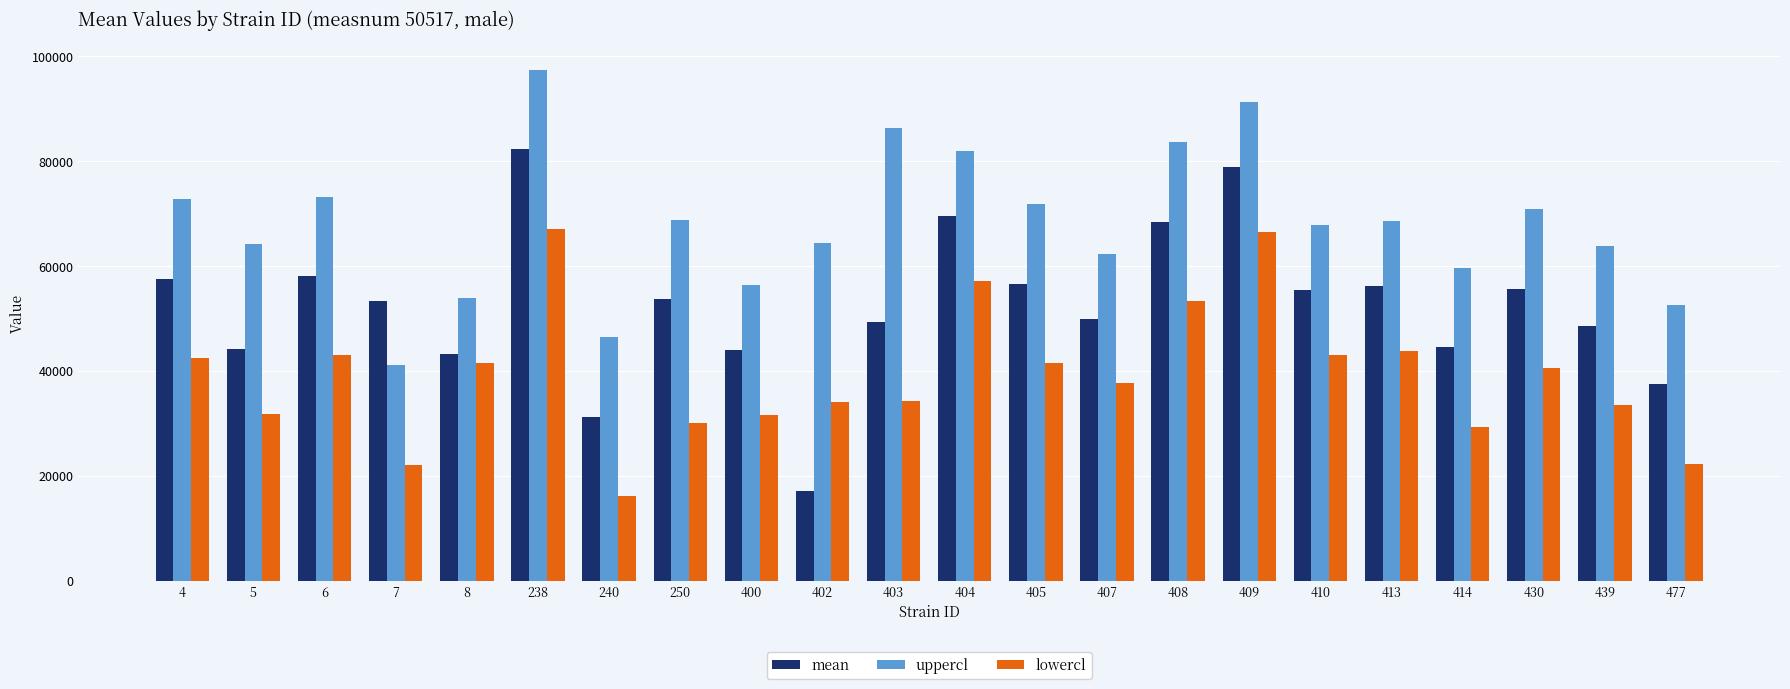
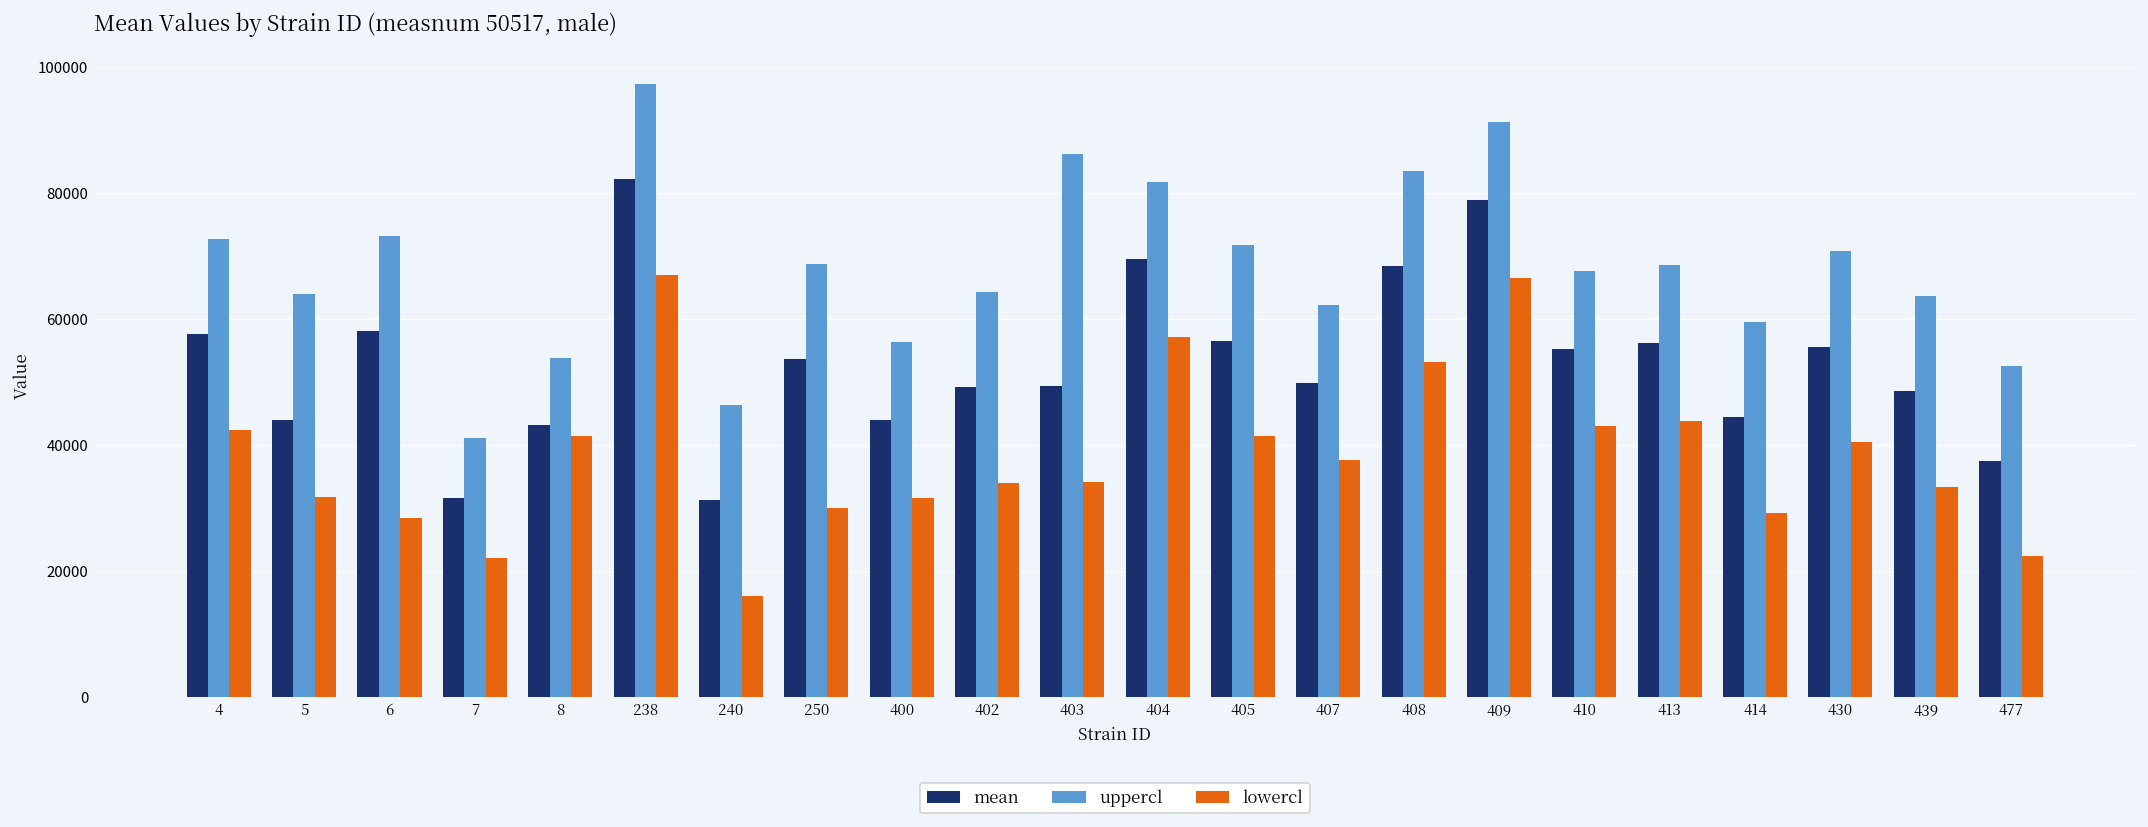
lowercl, 6: 43000 -> 28000
mean, 7: 53000 -> 32000
mean, 402: 17000 -> 49000
